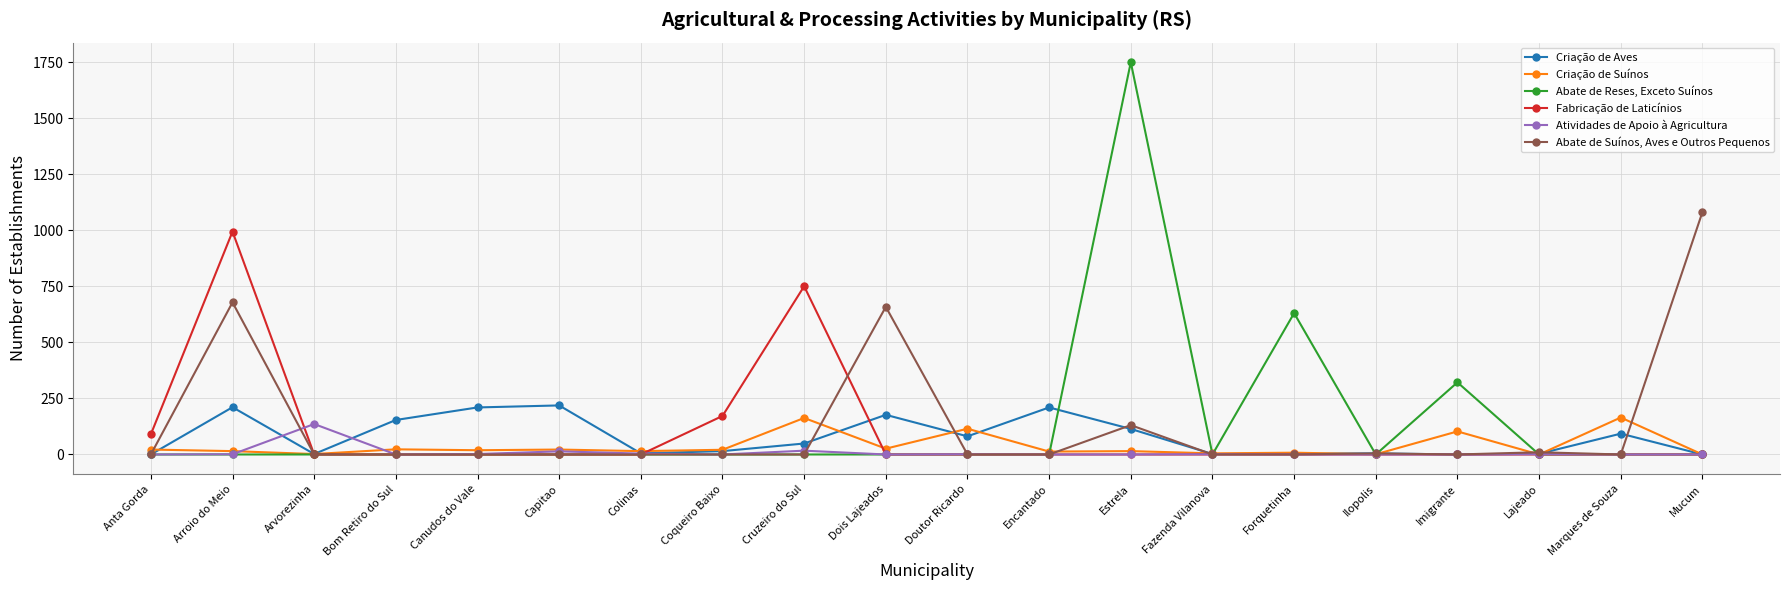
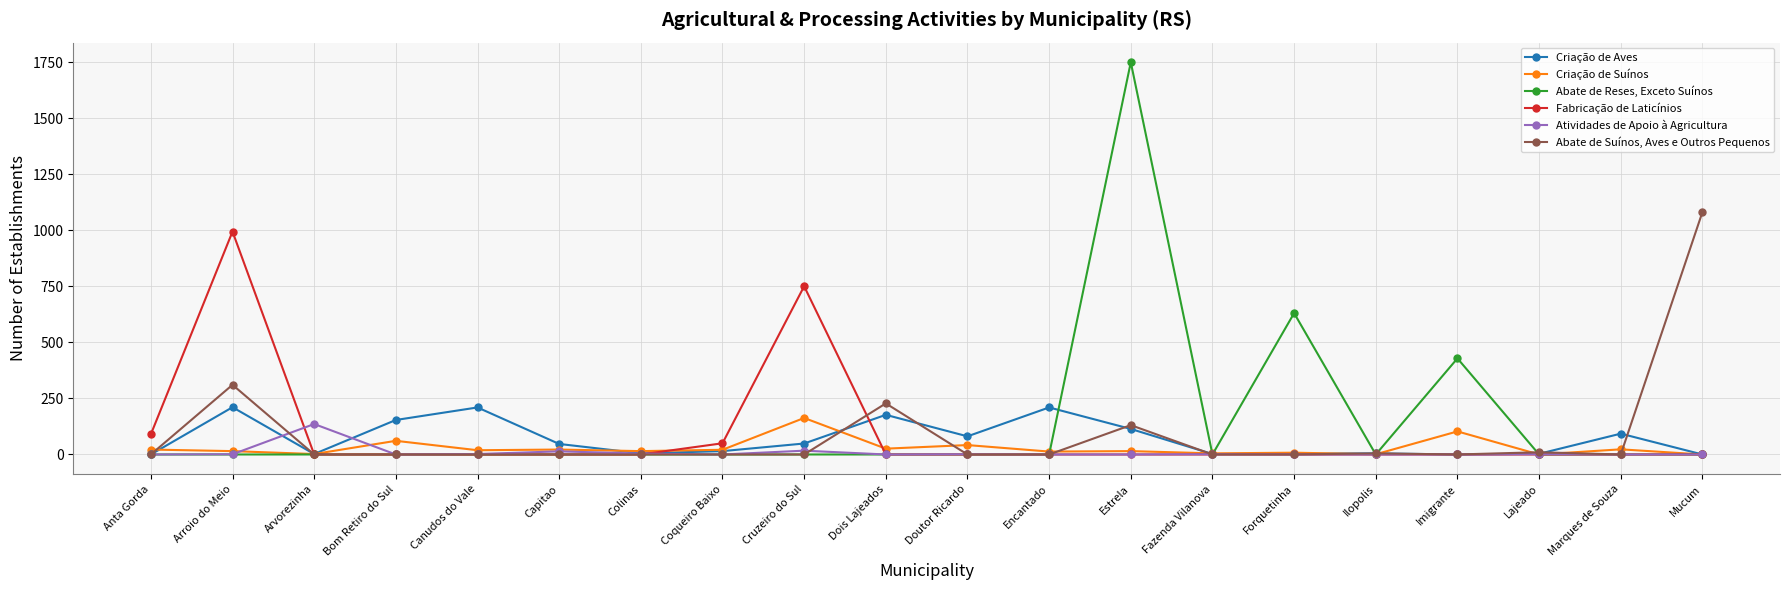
Abate de Suínos, Aves e Outros Pequenos, Arroio do Meio: 680 -> 310
Criação de Suínos, Bom Retiro do Sul: 20 -> 60
Criação de Aves, Capitao: 220 -> 50
Fabricação de Laticínios, Coqueiro Baixo: 170 -> 50
Abate de Suínos, Aves e Outros Pequenos, Dois Lajeados: 660 -> 230
Criação de Suínos, Doutor Ricardo: 120 -> 40
Abate de Reses, Exceto Suínos, Imigrante: 320 -> 430
Criação de Suínos, Marques de Souza: 170 -> 20
